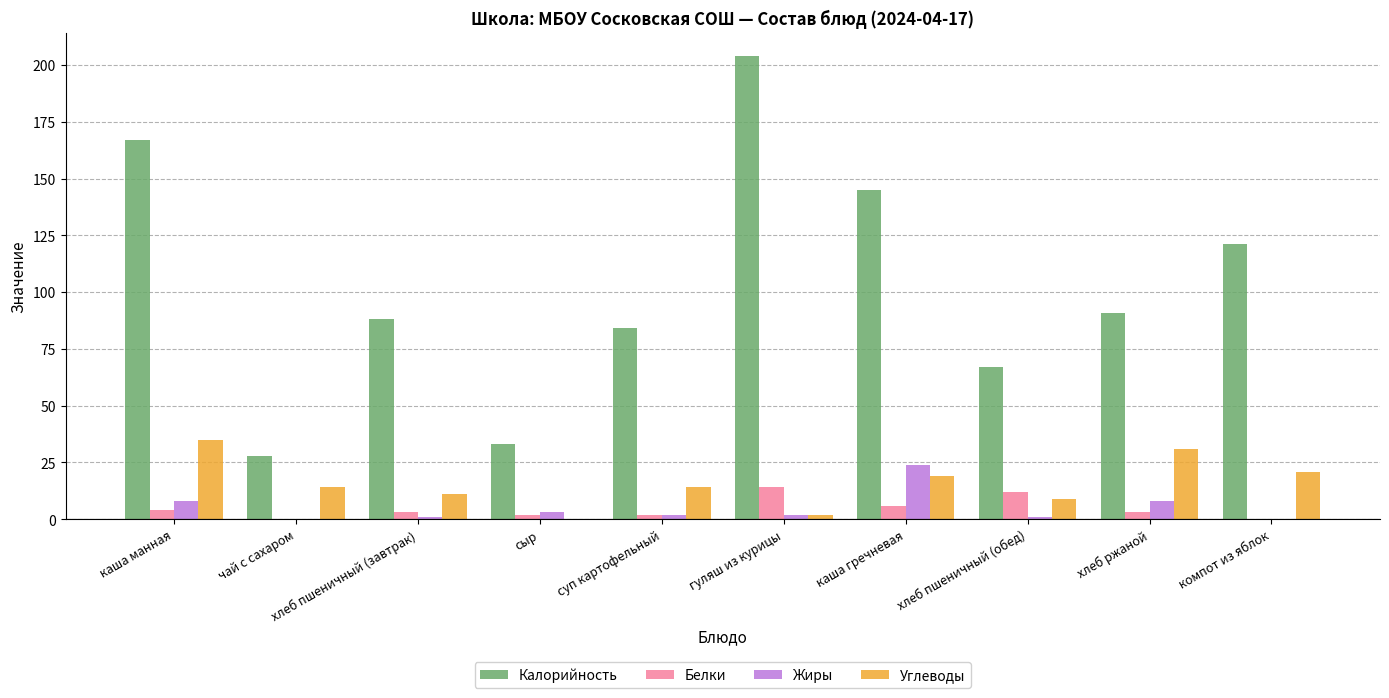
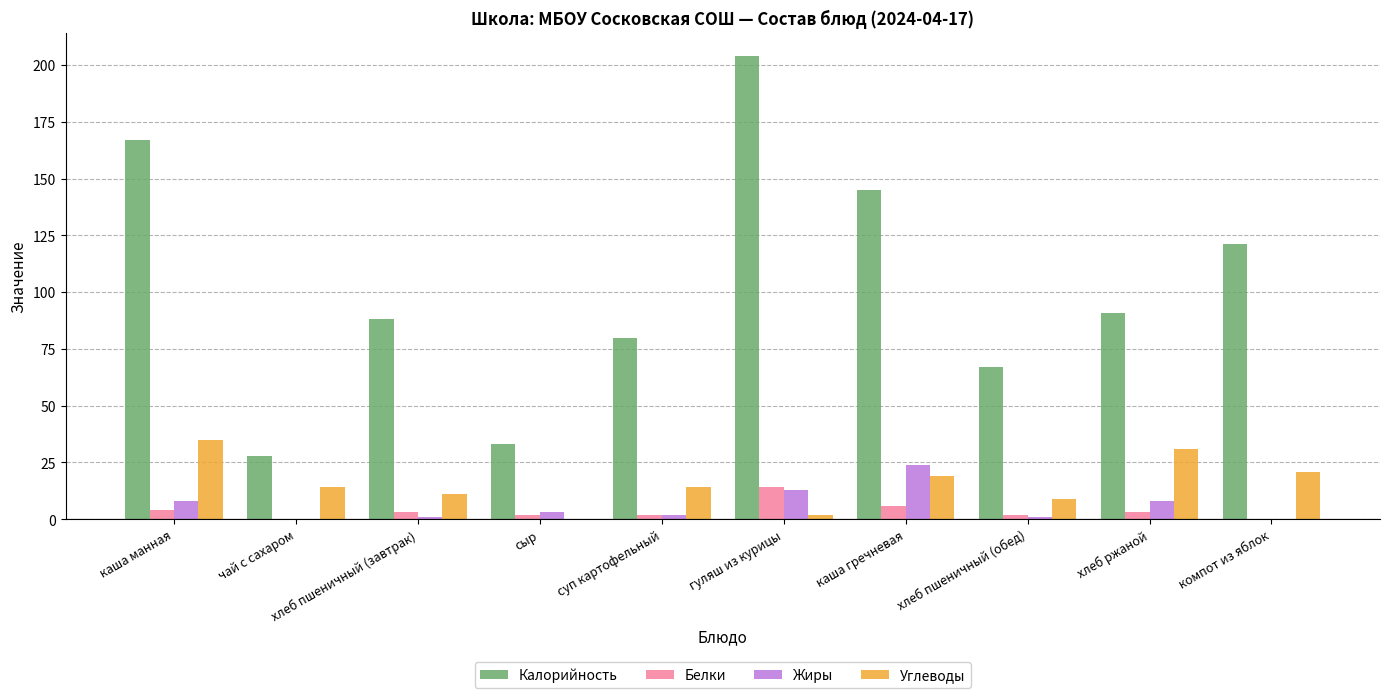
Калорийность, суп картофельный: 84 -> 80
Жиры, гуляш из курицы: 2 -> 13
Белки, хлеб пшеничный (обед): 12 -> 2
